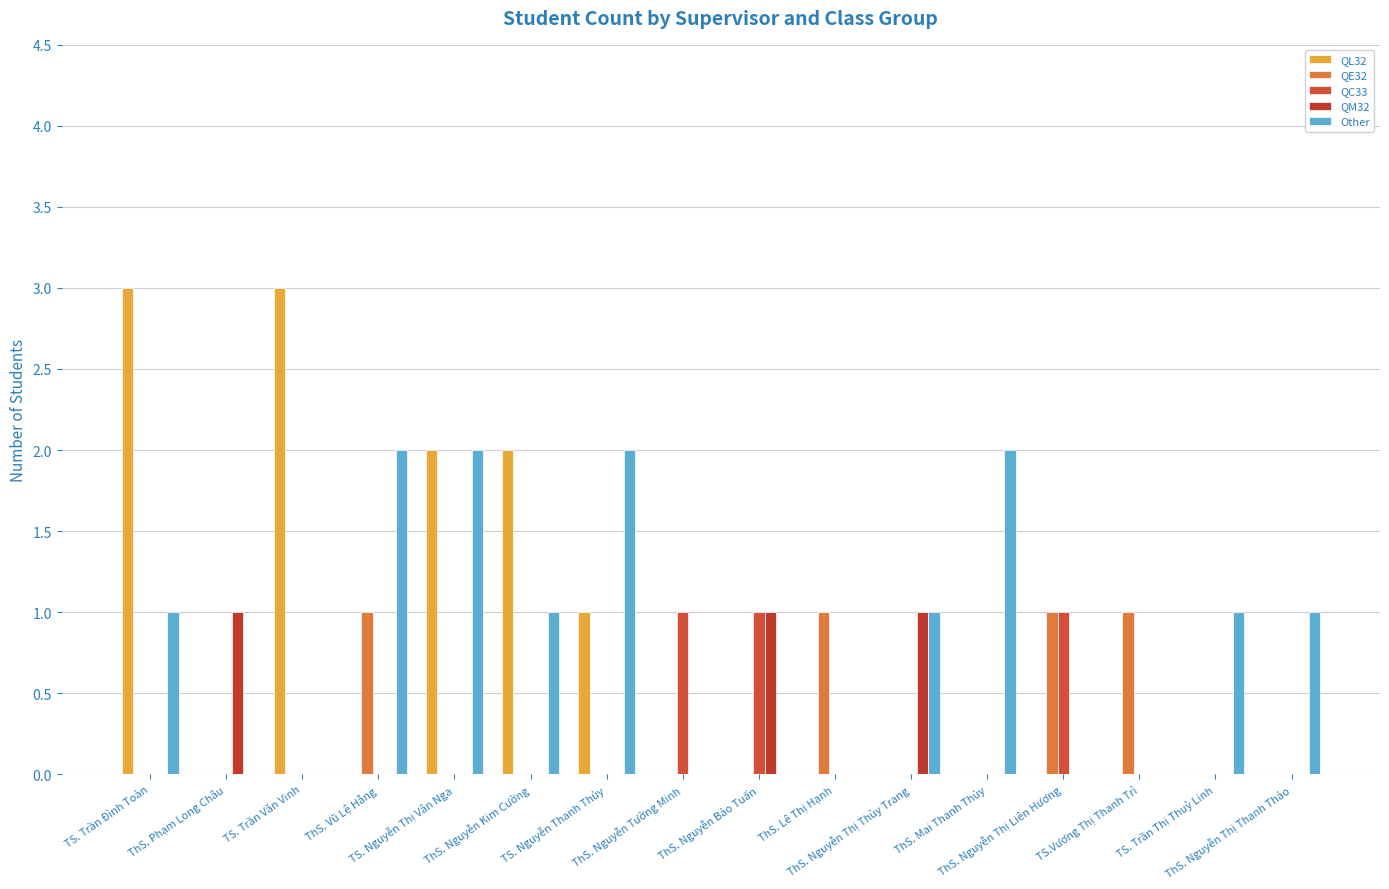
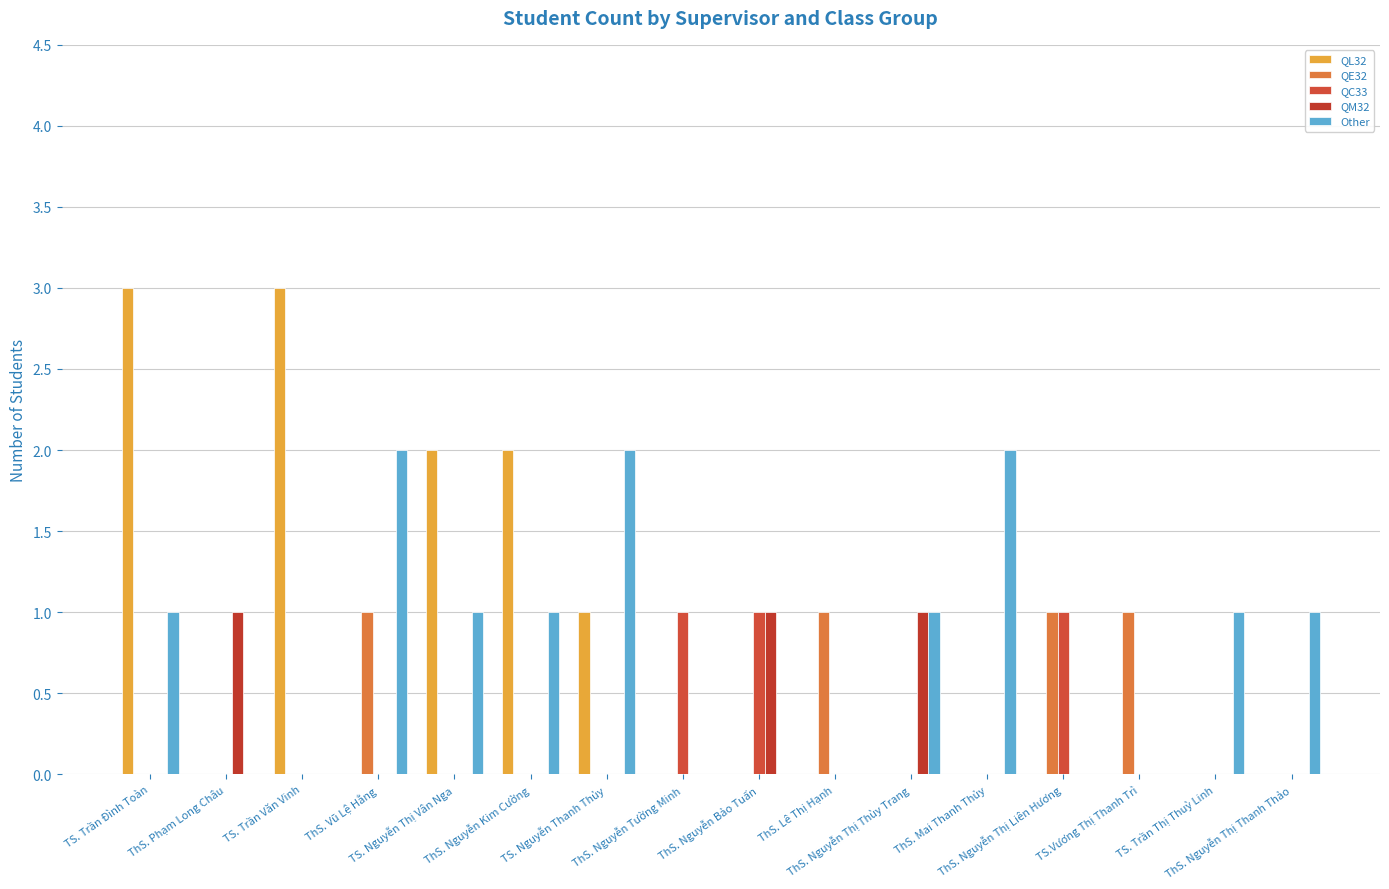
Other, TS. Nguyễn Thị Vân Nga: 2 -> 1
